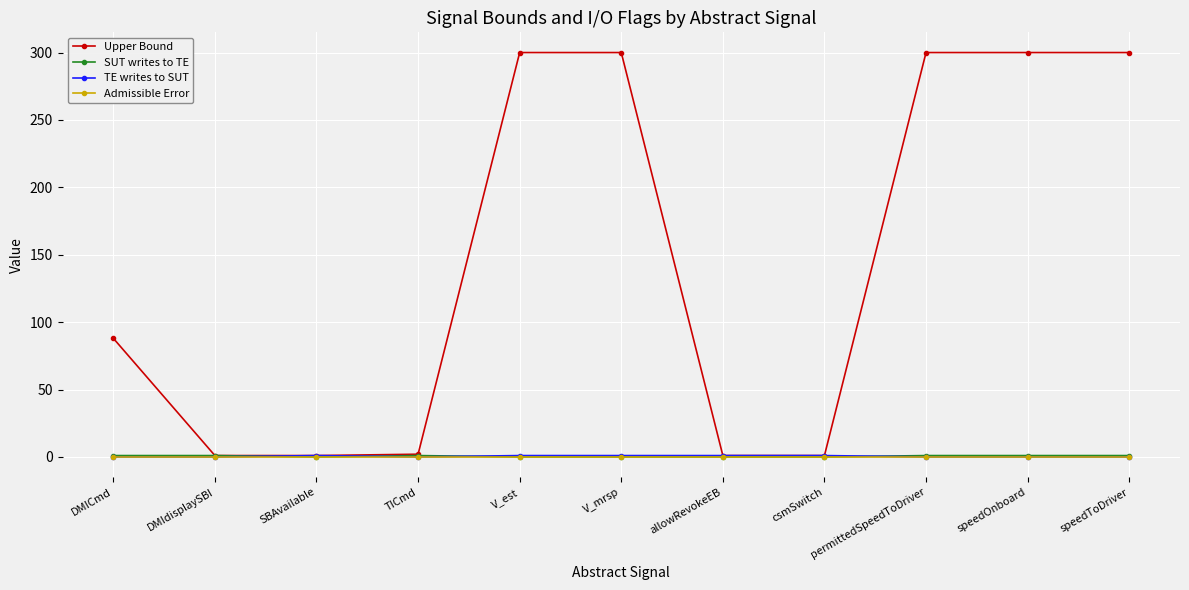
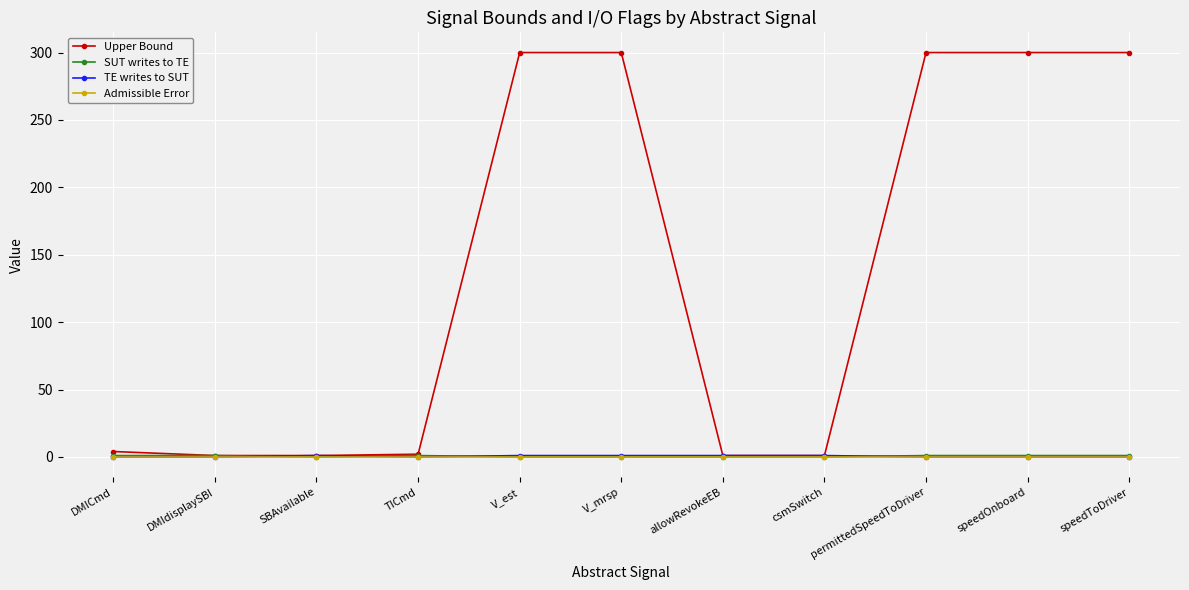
Upper Bound, DMICmd: 88 -> 4
